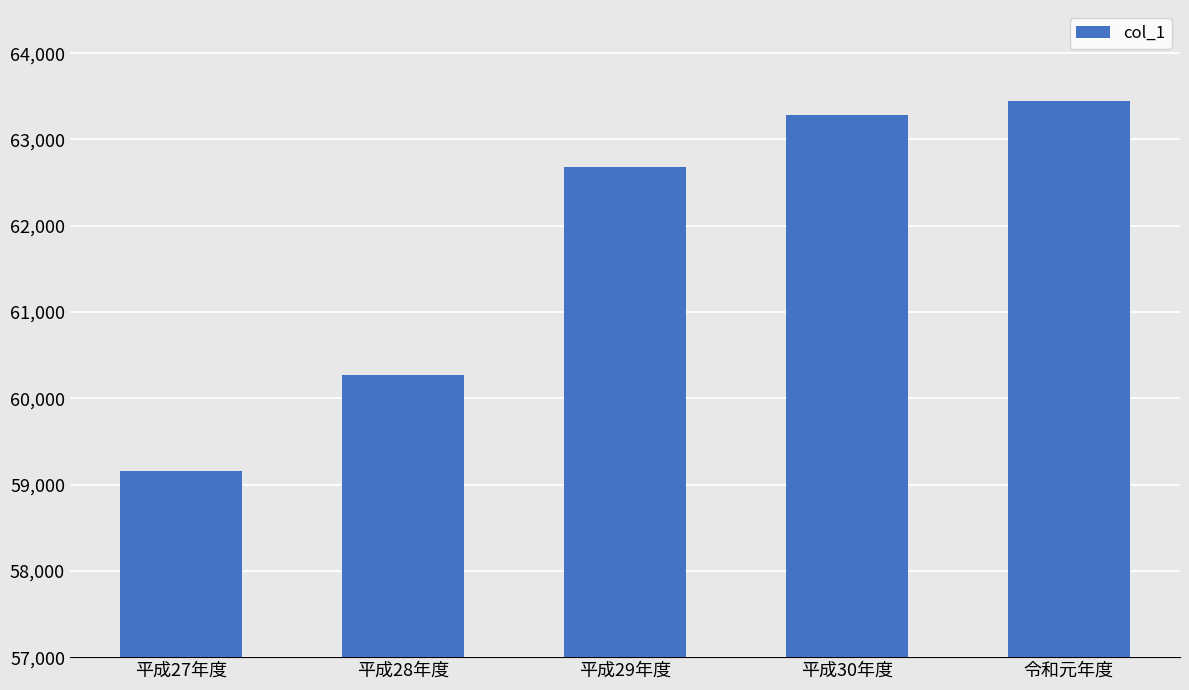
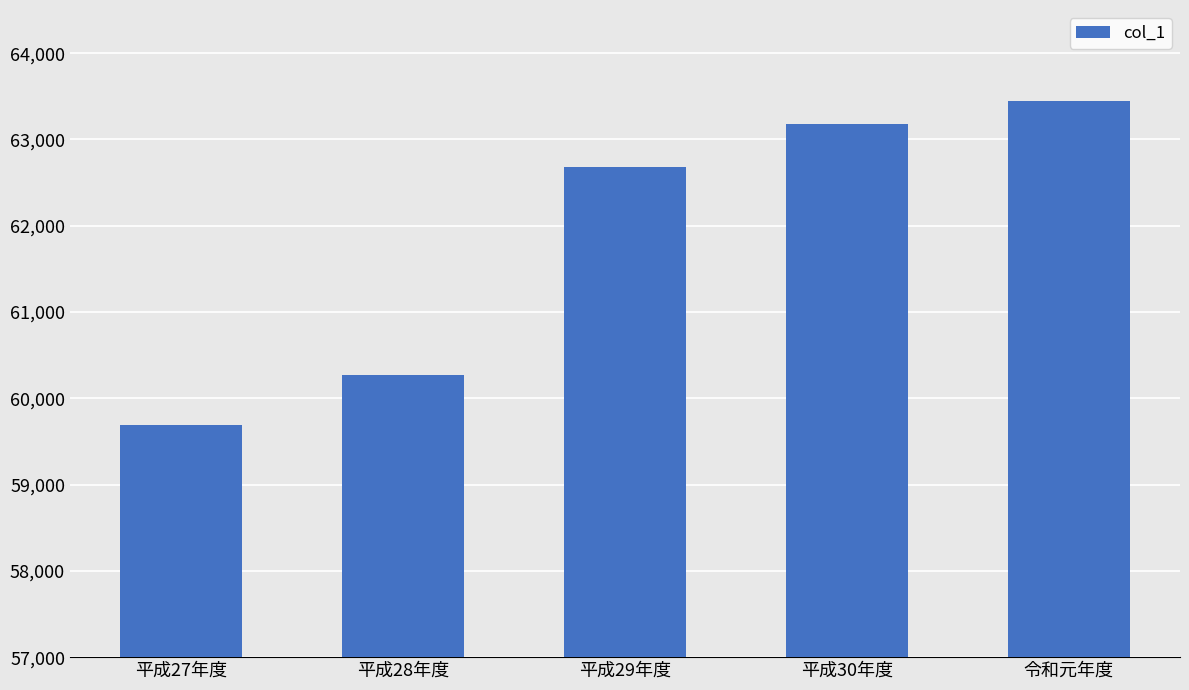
平成27年度: 59,200 -> 59,700
平成30年度: 63,300 -> 63,200
